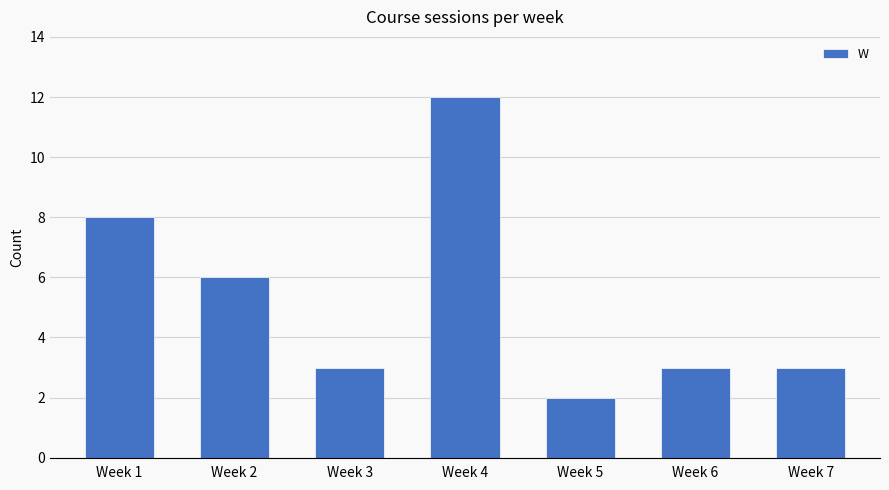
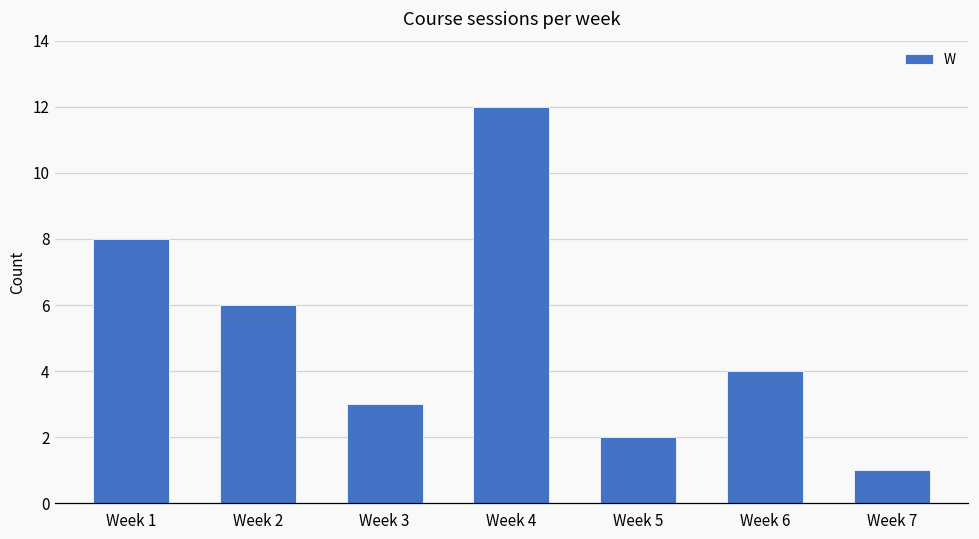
Week 6: 3 -> 4
Week 7: 3 -> 1
